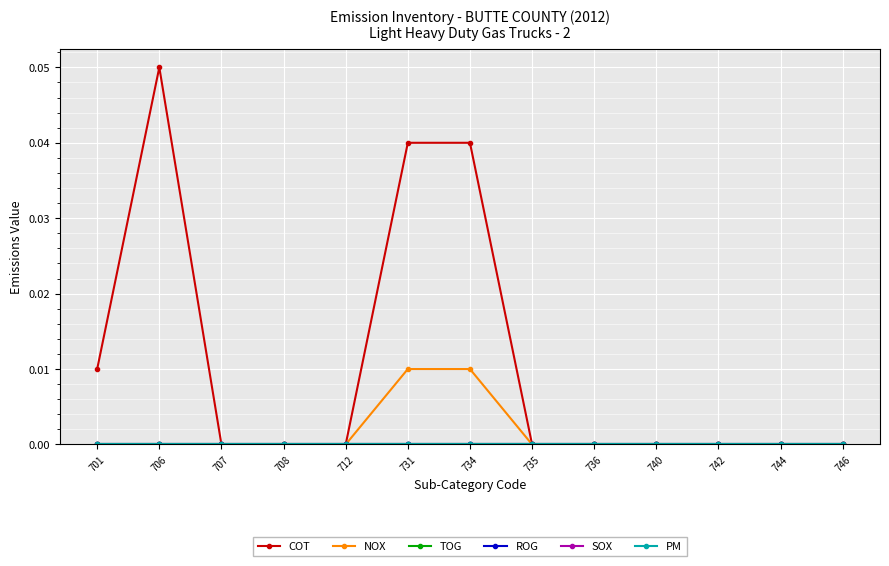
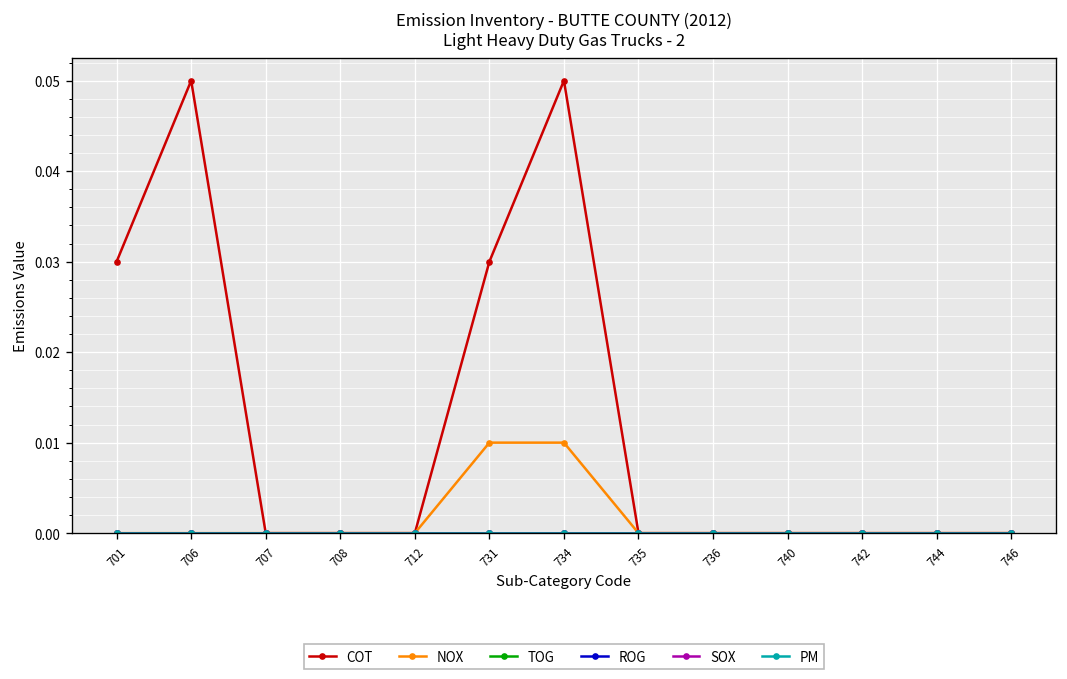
COT, 701: 0.01 -> 0.03
COT, 731: 0.04 -> 0.03
COT, 734: 0.04 -> 0.05
